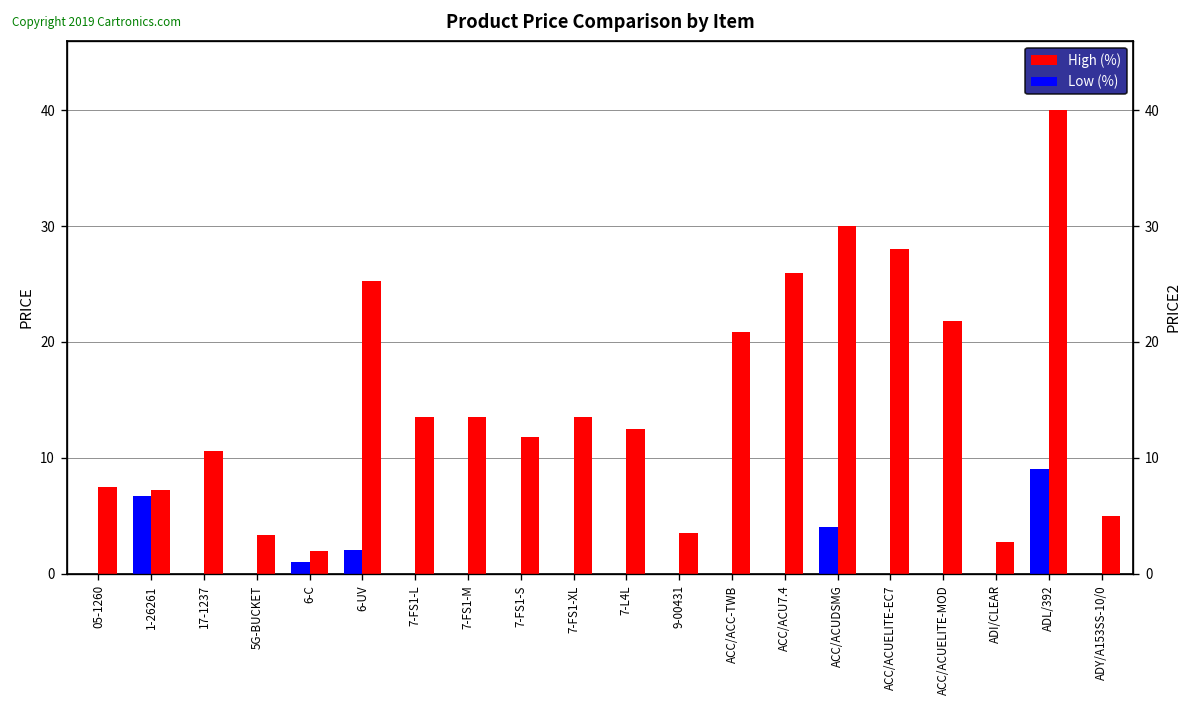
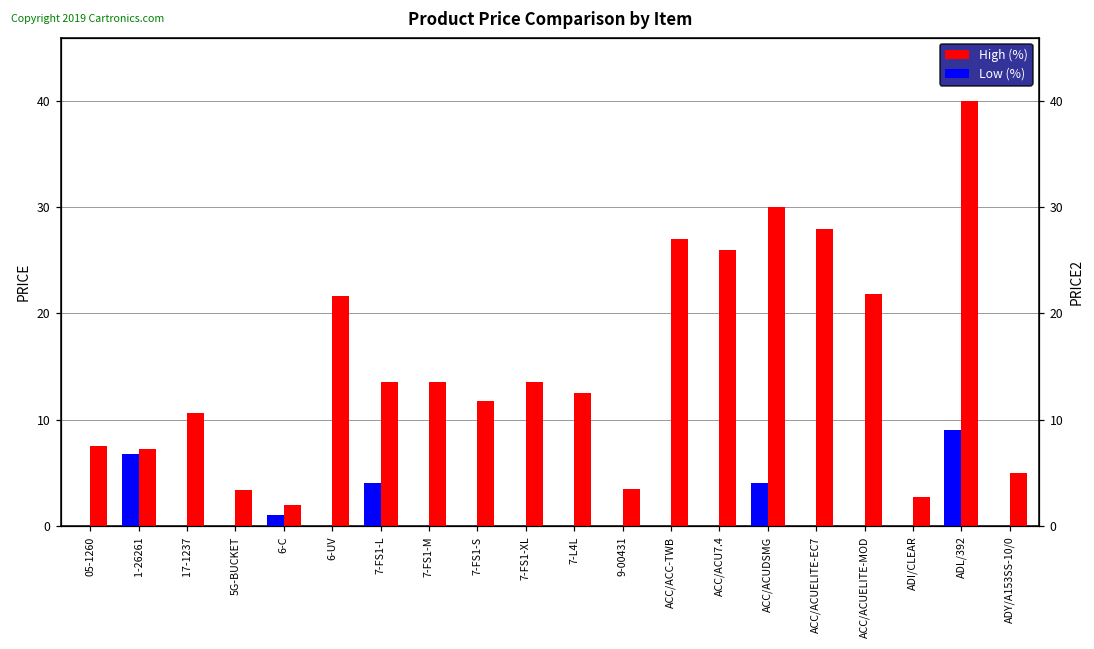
Low (%), 6-UV: 2 -> 0
High (%), 6-UV: 25 -> 22
Low (%), 7-FS1-L: 0 -> 4
High (%), ACC/ACC-TWB: 21 -> 27
